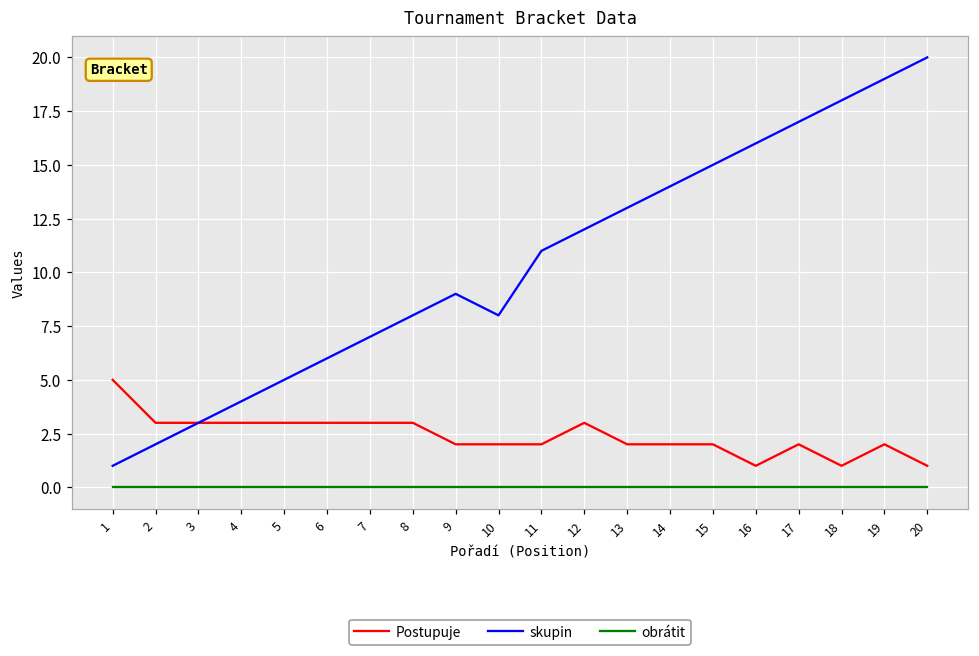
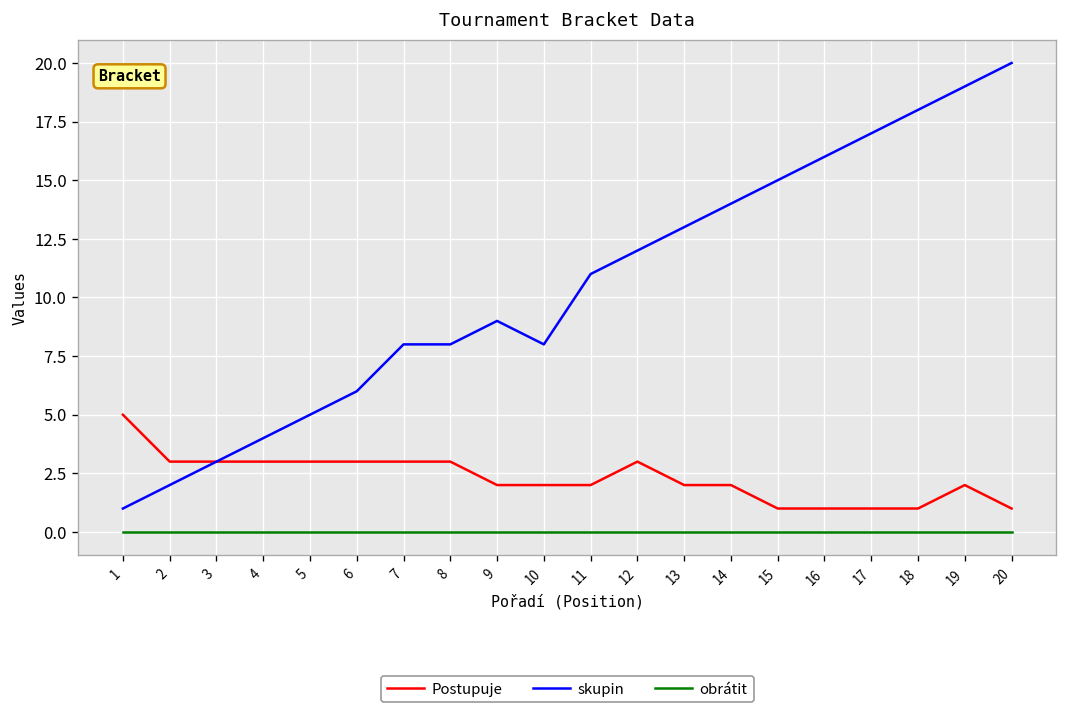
skupin, 7: 7 -> 8
Postupuje, 15: 2 -> 1
Postupuje, 17: 2 -> 1
